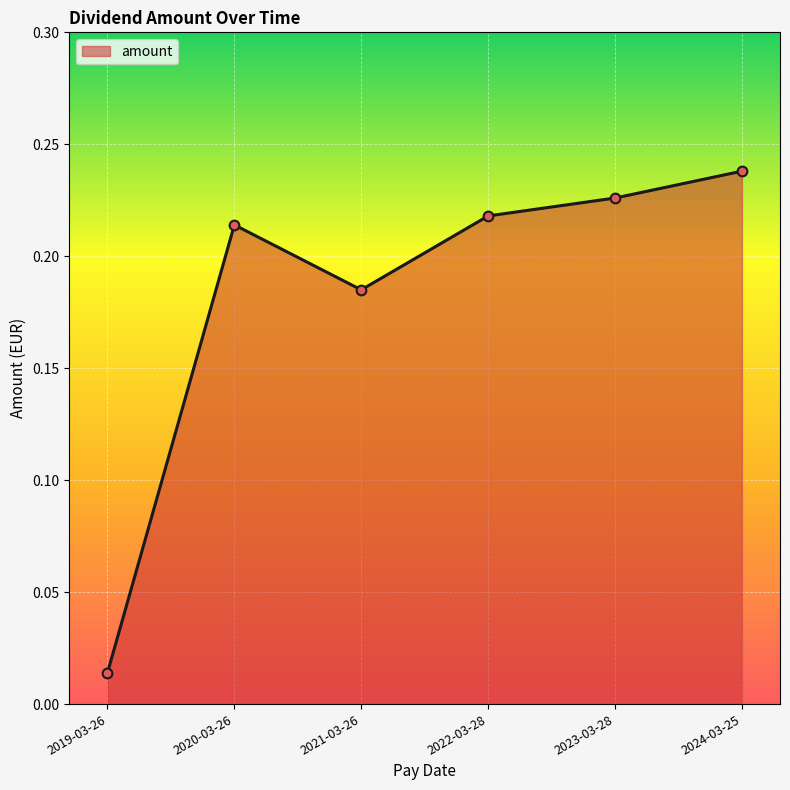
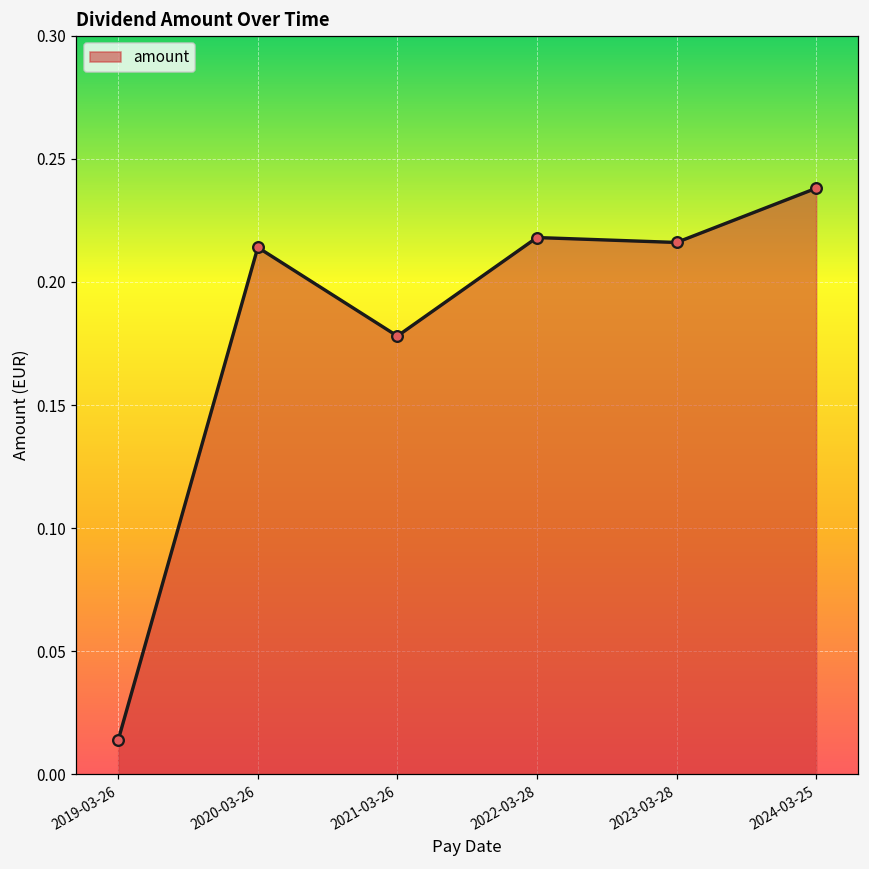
2021-03-26: 0.185 -> 0.178
2023-03-28: 0.226 -> 0.216
